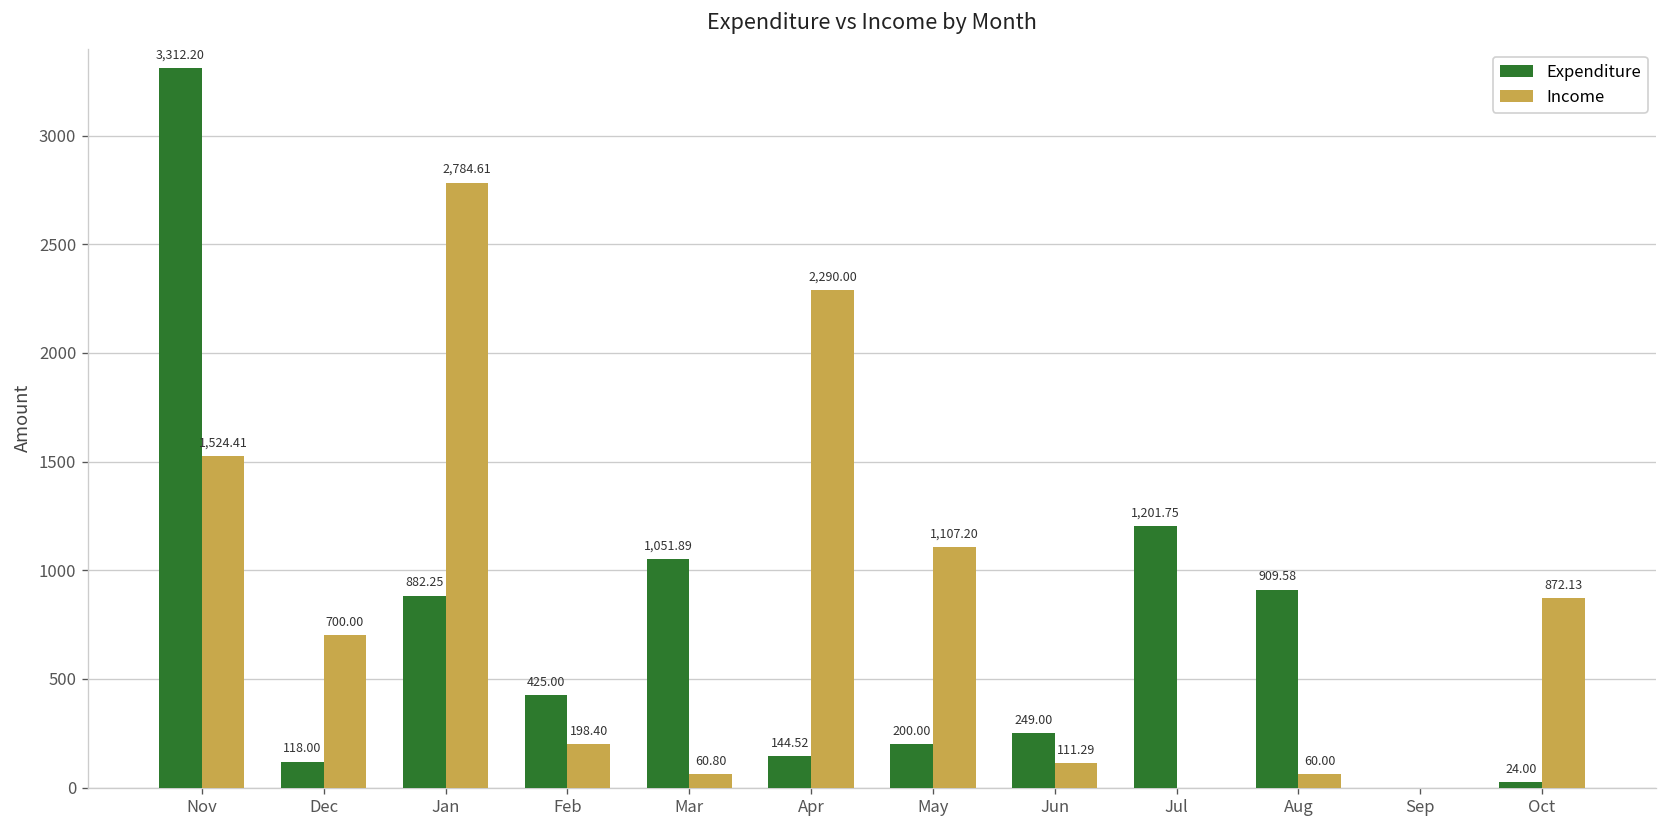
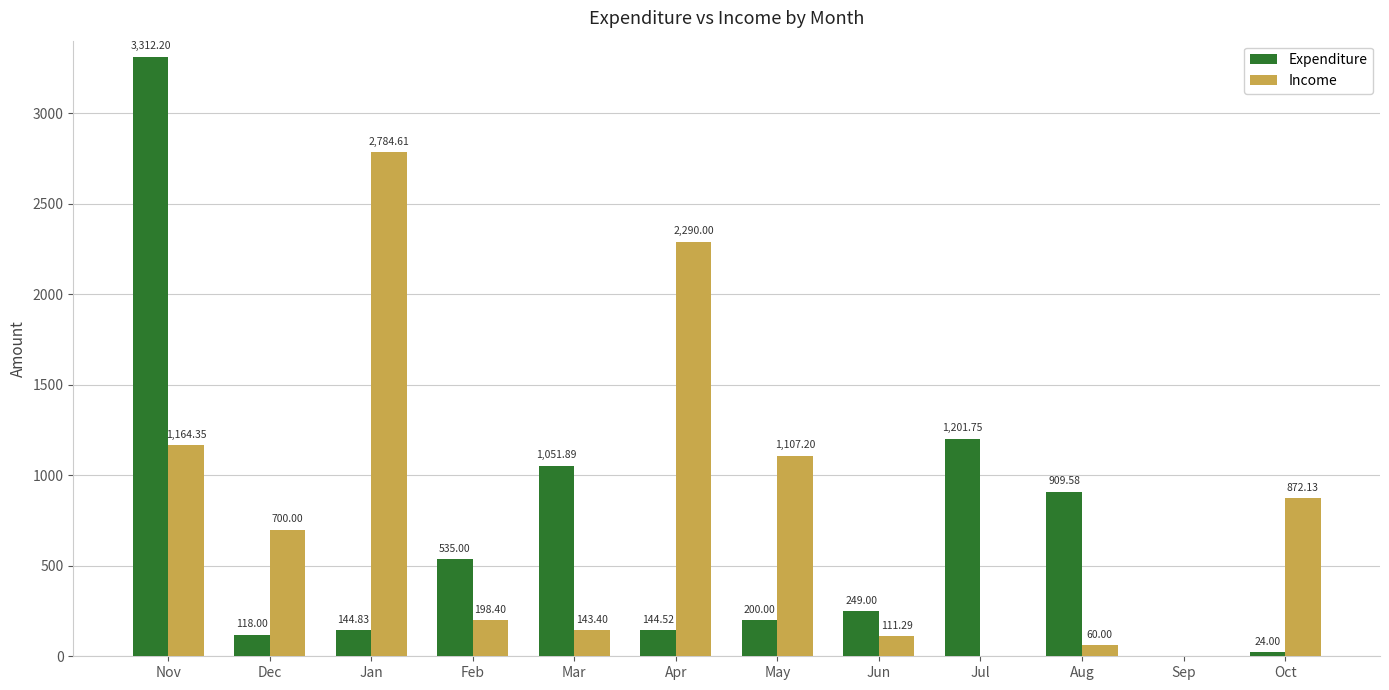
Income, Nov: 1,524.41 -> 1,164.35
Expenditure, Jan: 882.25 -> 144.83
Expenditure, Feb: 425.00 -> 535.00
Income, Mar: 60.80 -> 143.40
